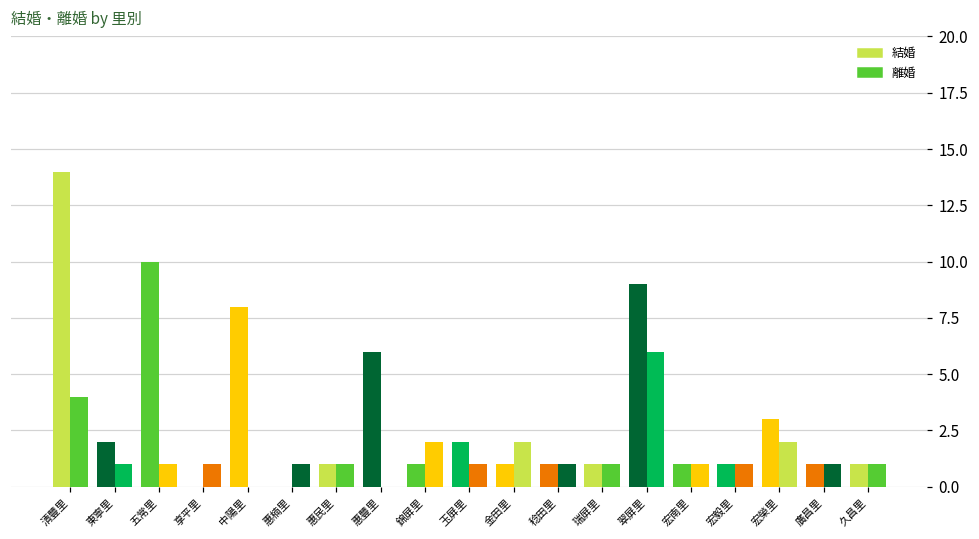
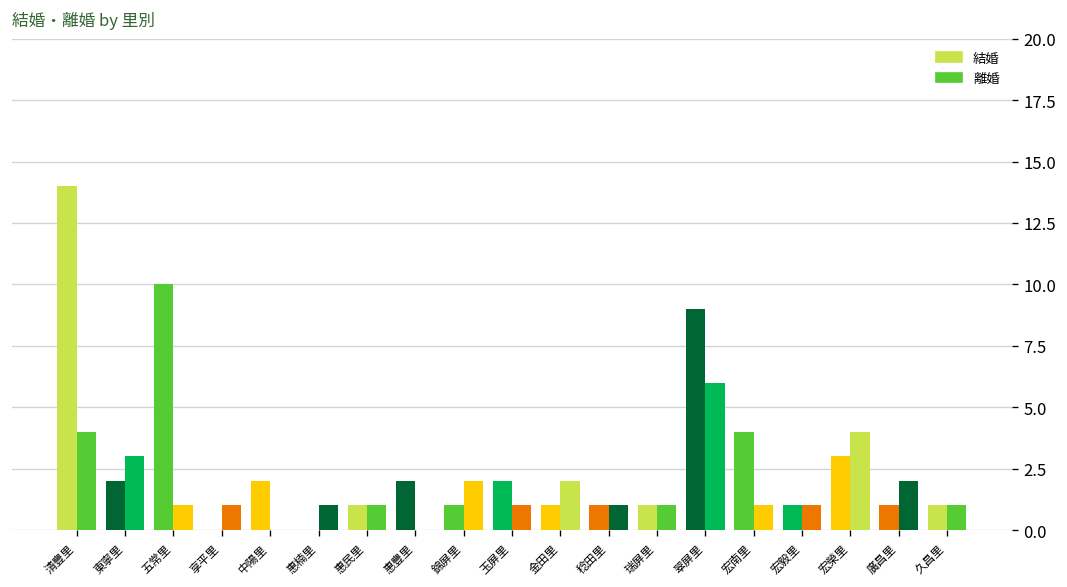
離婚, 東寧里: 1 -> 3
結婚, 中陽里: 8 -> 2
結婚, 惠豐里: 6 -> 2
結婚, 宏南里: 1 -> 4
離婚, 宏榮里: 2 -> 4
離婚, 廣昌里: 1 -> 2
